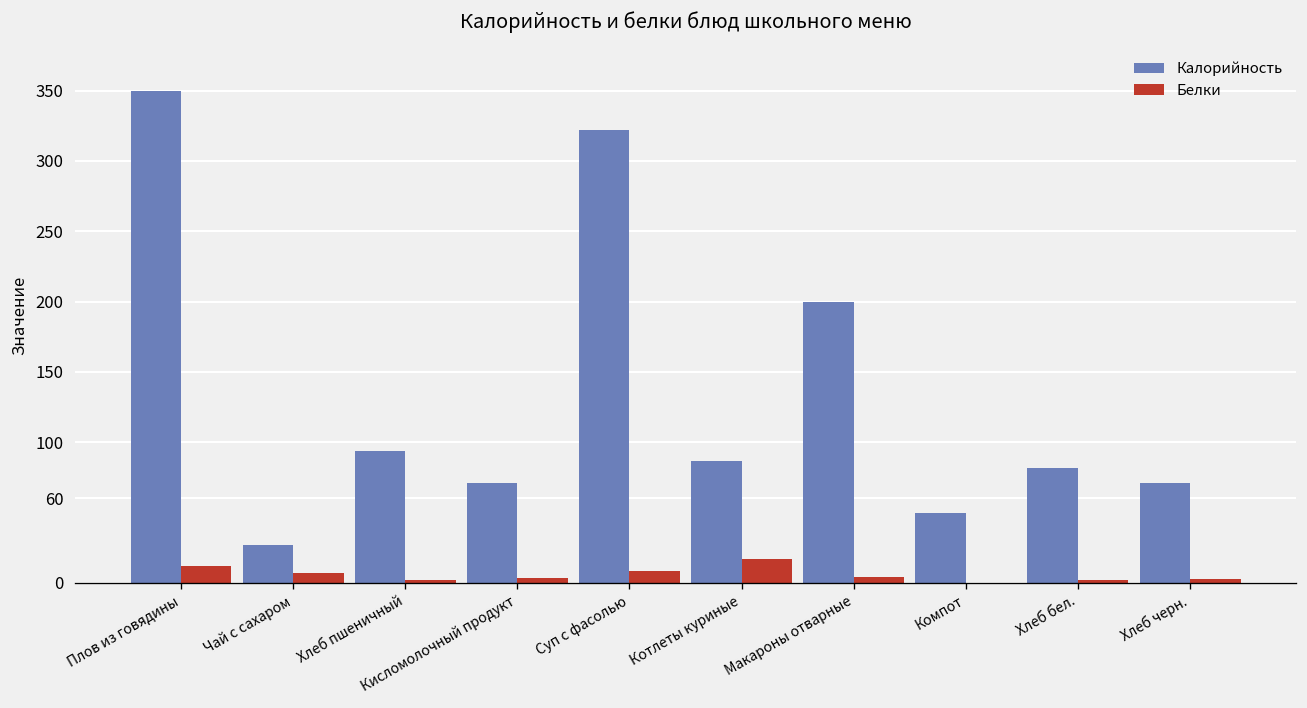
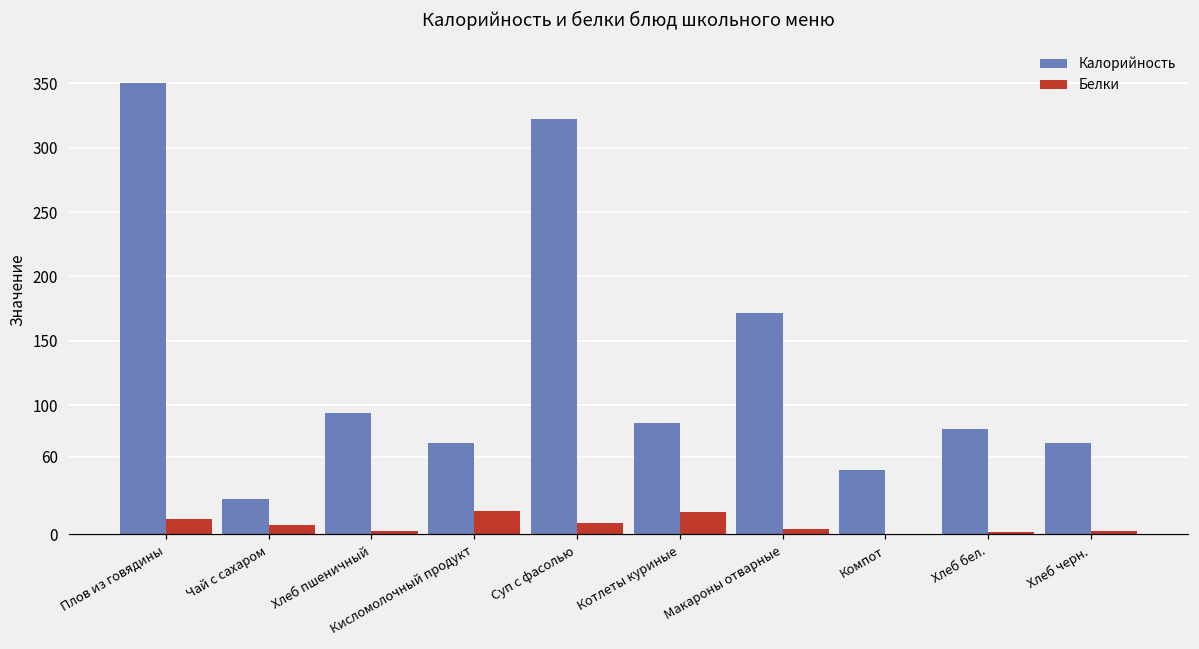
Белки, Кисломолочный продукт: 3 -> 18
Калорийность, Макароны отварные: 200 -> 172
